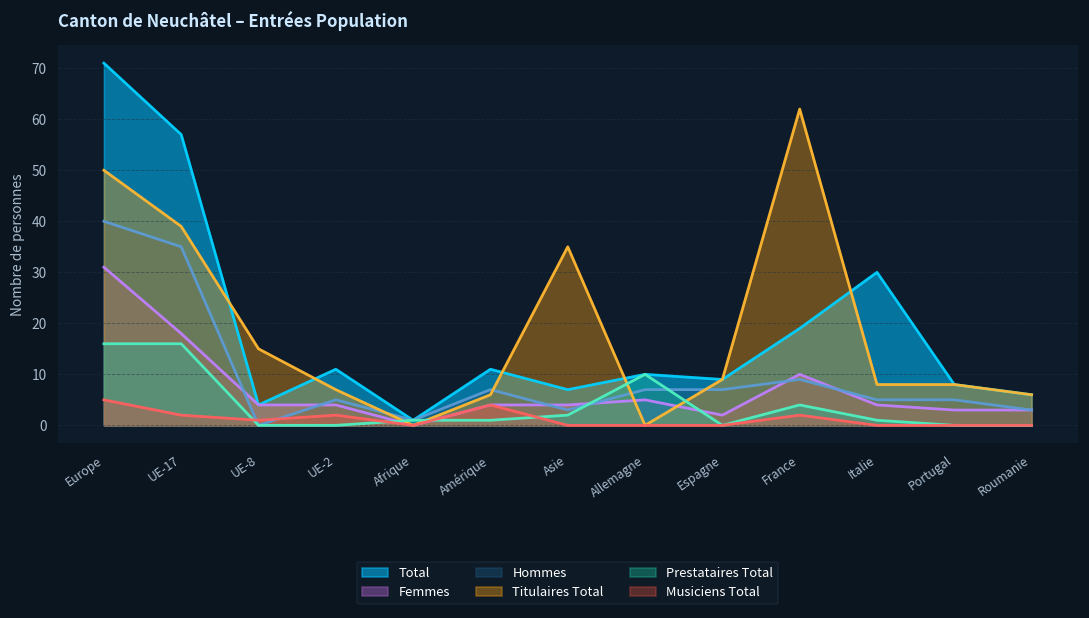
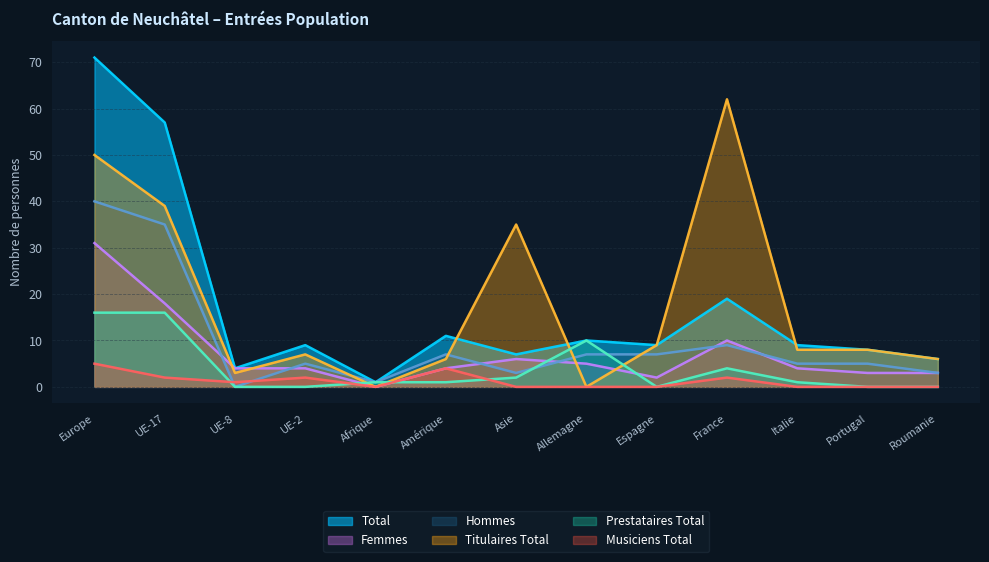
Titulaires Total, UE-8: 15 -> 3
Total, UE-2: 11 -> 9
Femmes, Asie: 4 -> 6
Total, Italie: 30 -> 9
